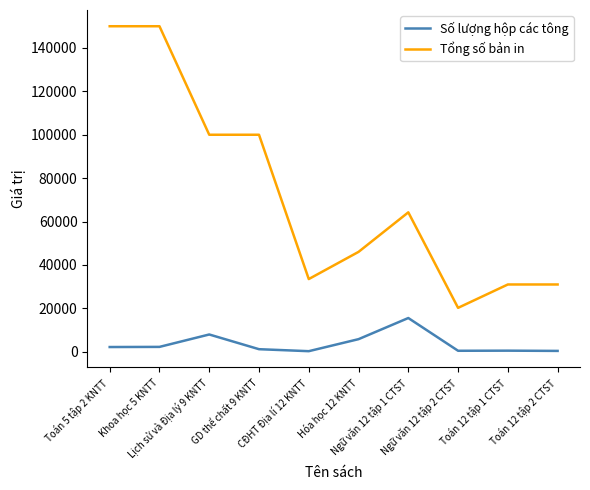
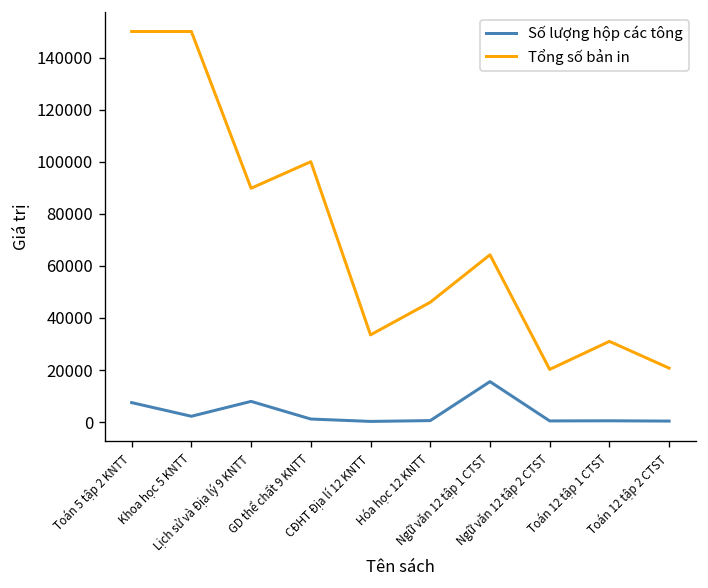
Số lượng hộp các tông, Toán 5 tập 2 KNTT: 2000 -> 7000
Tổng số bản in, Lịch sử và Địa lý 9 KNTT: 100000 -> 90000
Số lượng hộp các tông, Hóa học 12 KNTT: 6000 -> 1000
Tổng số bản in, Toán 12 tập 2 CTST: 31000 -> 21000
